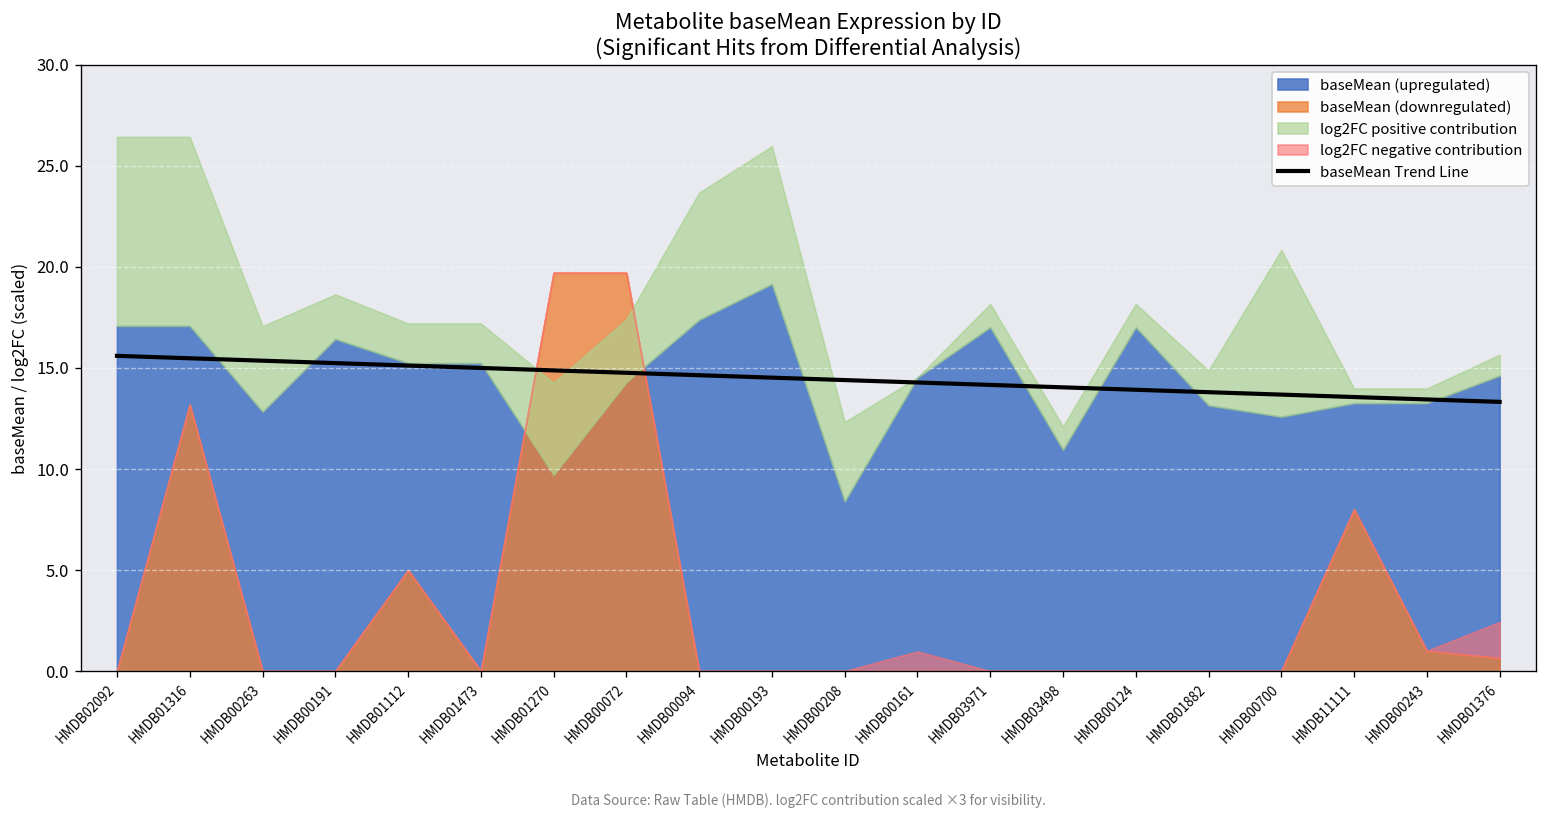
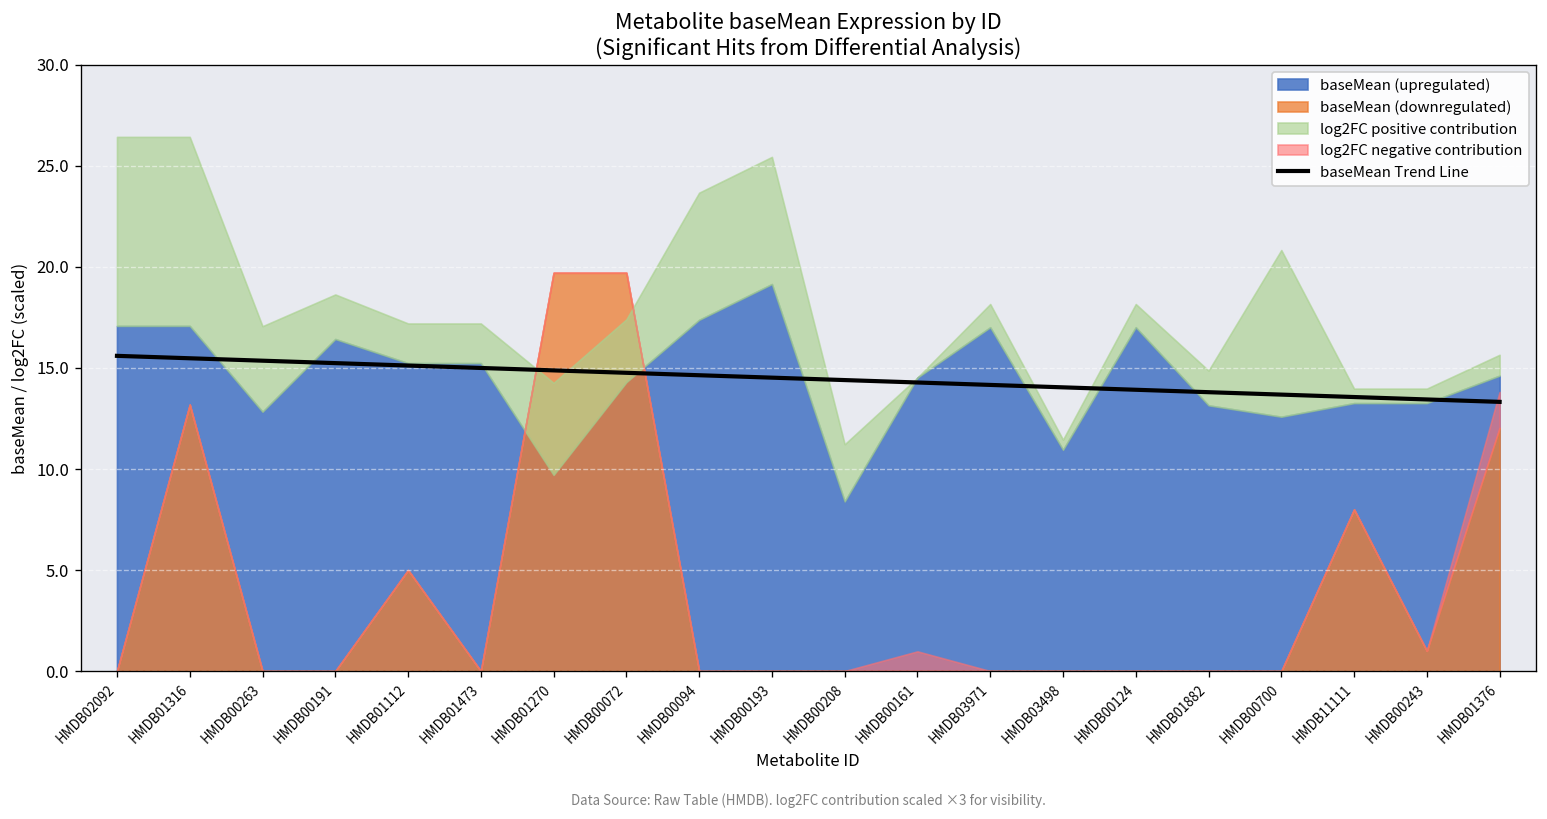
log2FC positive contribution, HMDB00193: 6.8 -> 6.3
log2FC positive contribution, HMDB00208: 3.9 -> 2.8
log2FC positive contribution, HMDB03498: 1.2 -> 0.5
baseMean (downregulated), HMDB01376: 0.6 -> 12.0
